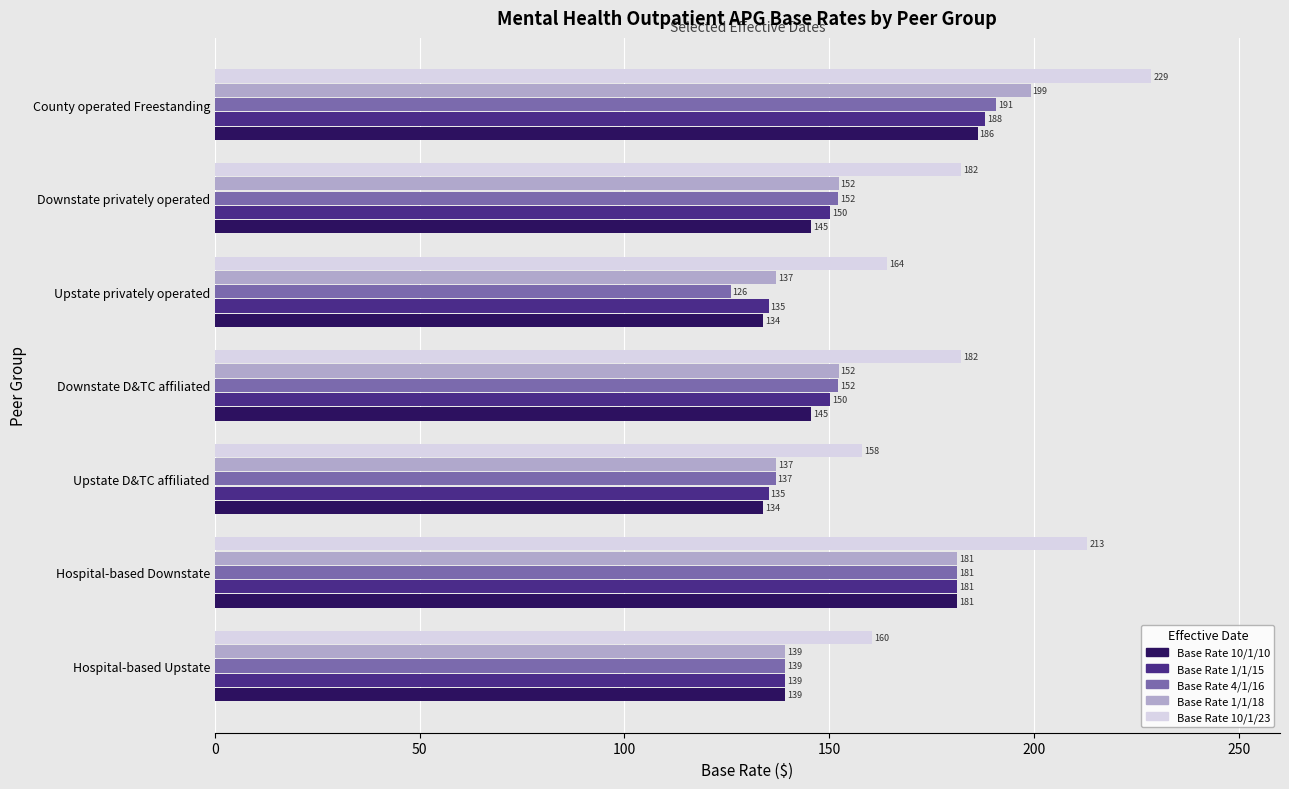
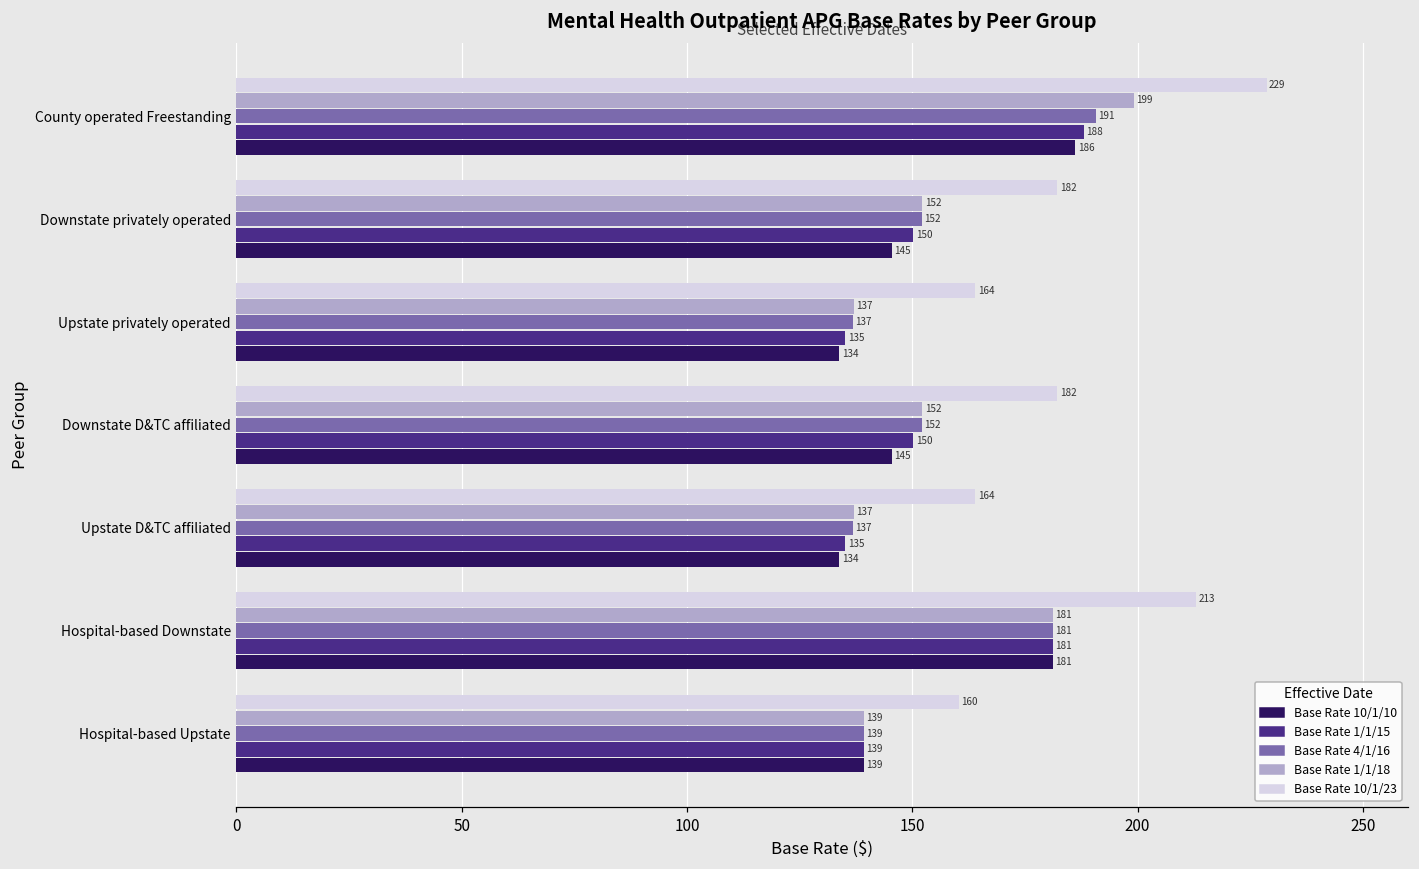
Base Rate 4/1/16, Upstate privately operated: 126 -> 137
Base Rate 10/1/23, Upstate D&TC affiliated: 158 -> 164
